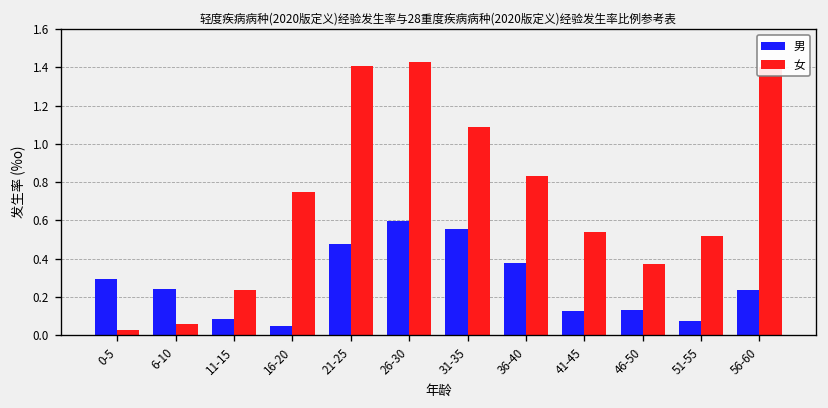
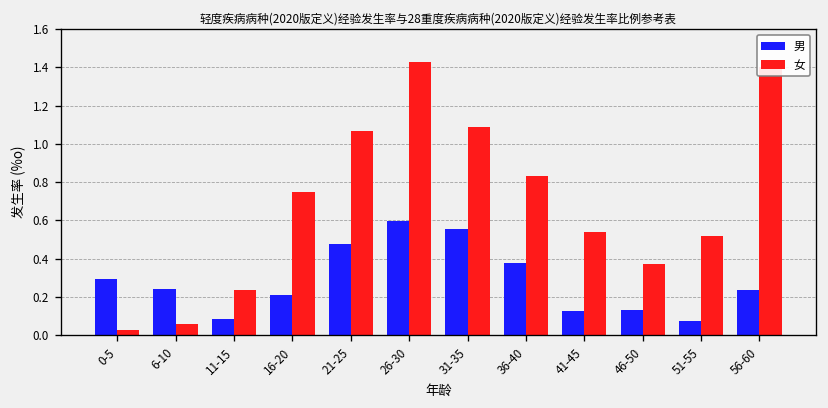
男, 16-20: 0.05 -> 0.21
女, 21-25: 1.41 -> 1.07
